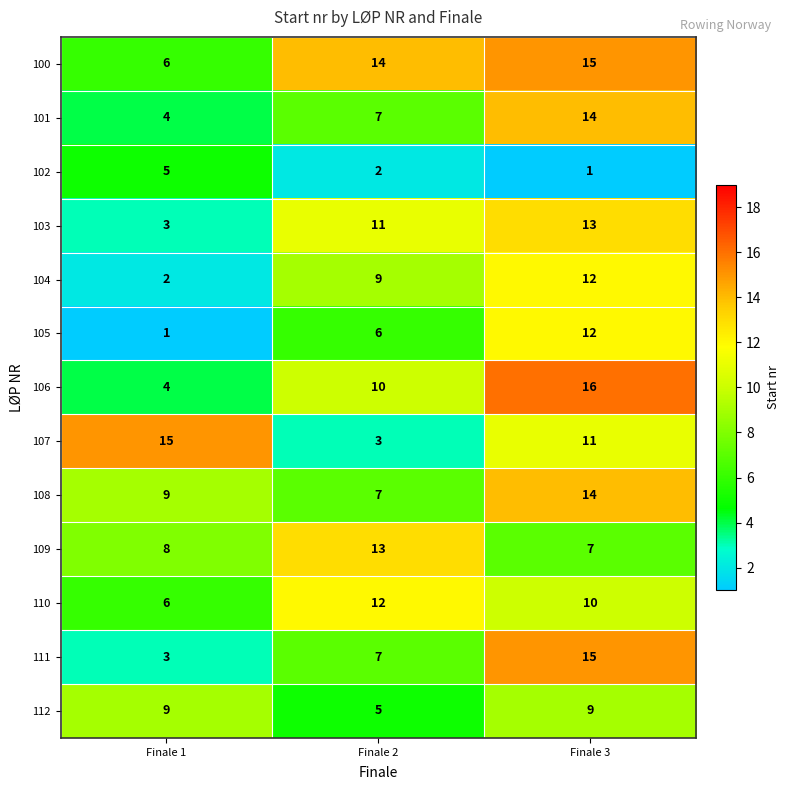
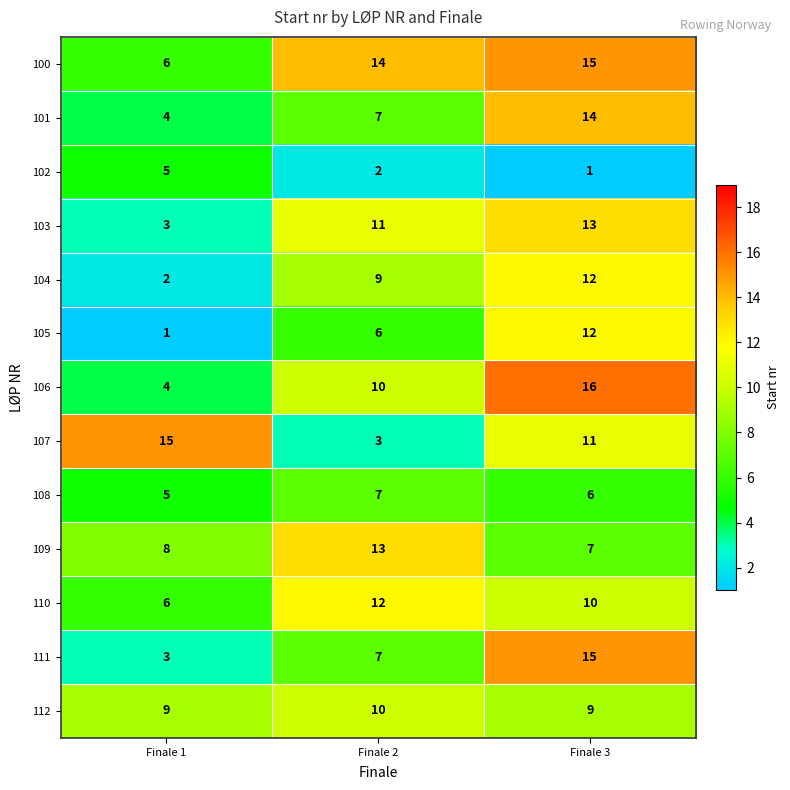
108, Finale 1: 9 -> 5
108, Finale 3: 14 -> 6
112, Finale 2: 5 -> 10
